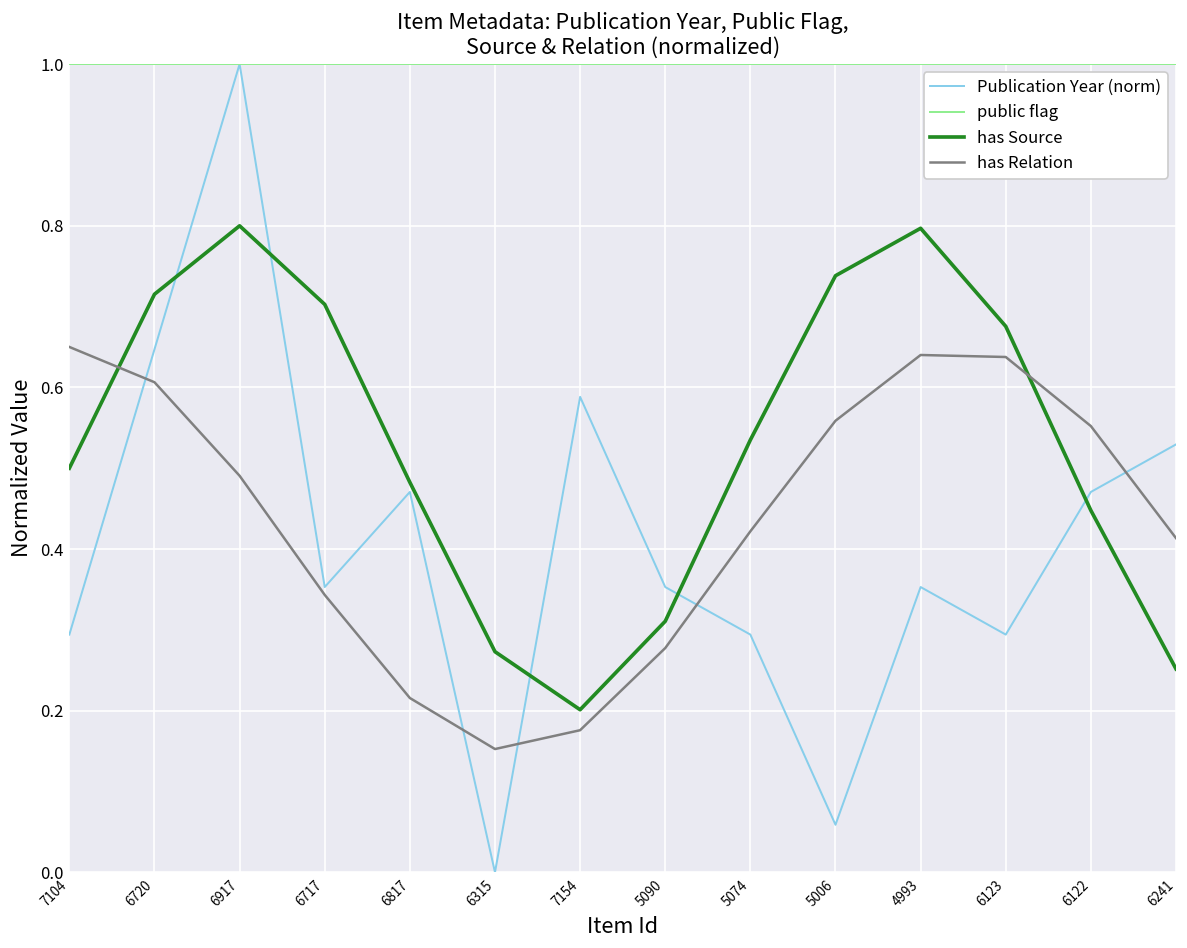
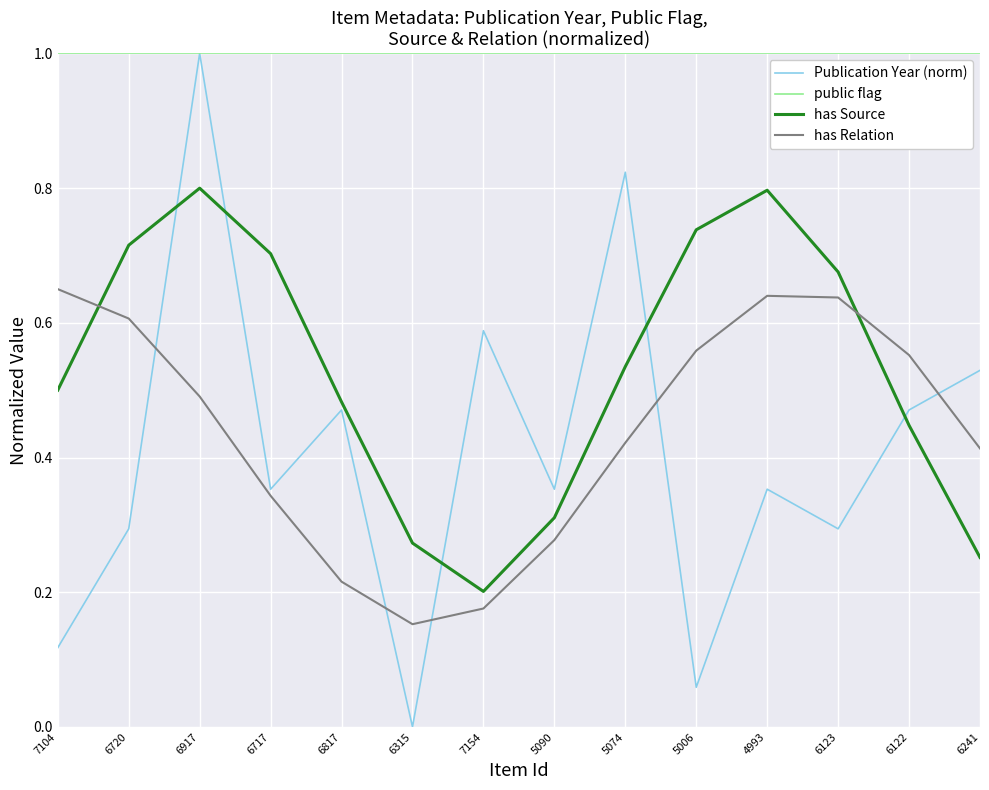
Publication Year (norm), 7104: 0.29 -> 0.12
Publication Year (norm), 6720: 0.65 -> 0.29
Publication Year (norm), 5074: 0.29 -> 0.82
